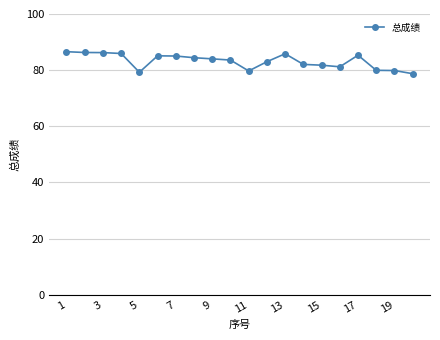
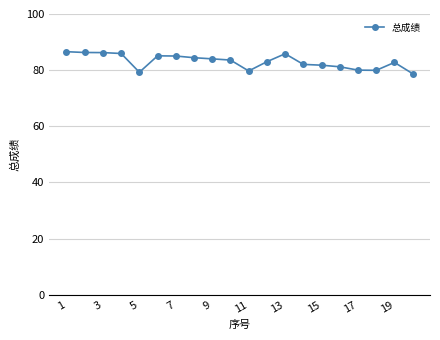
17: 85 -> 80
19: 80 -> 83
